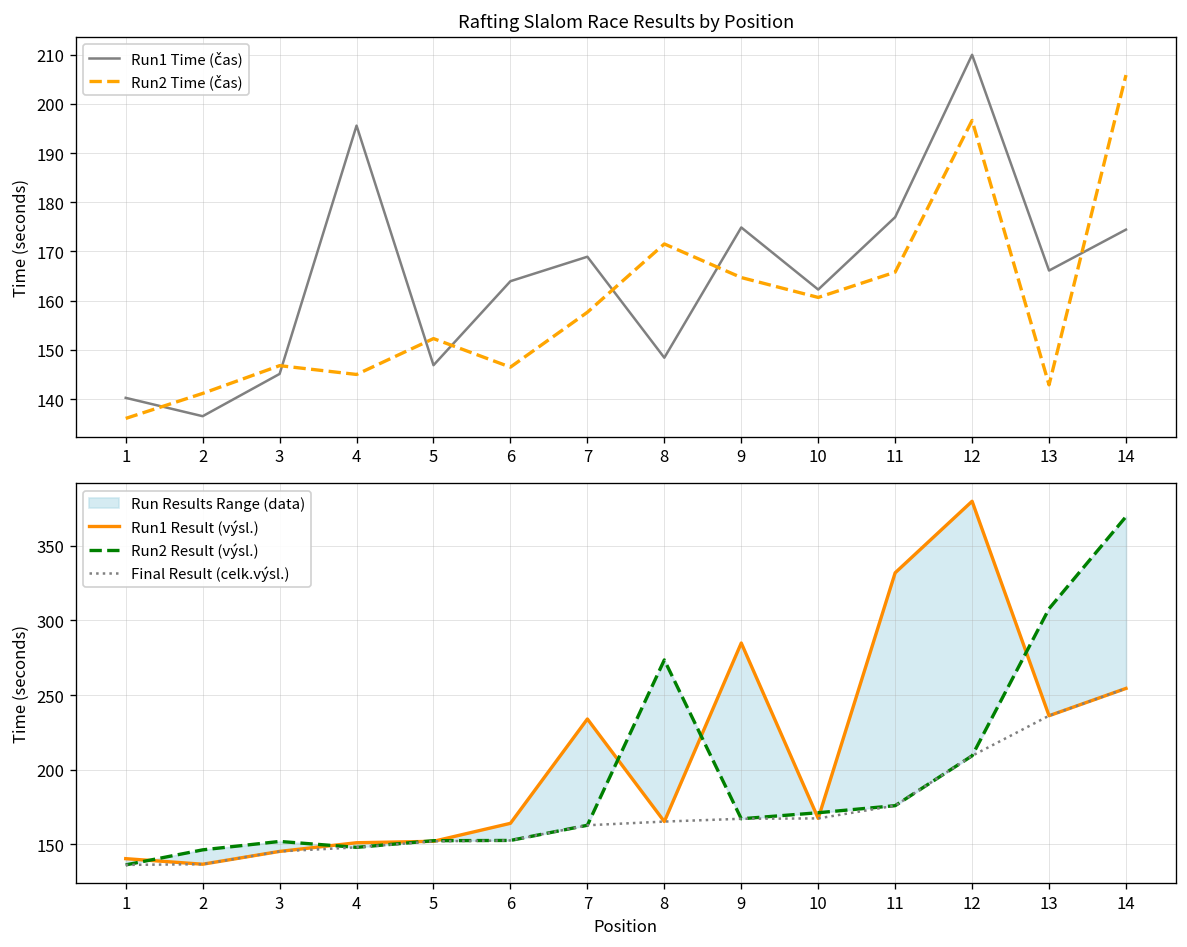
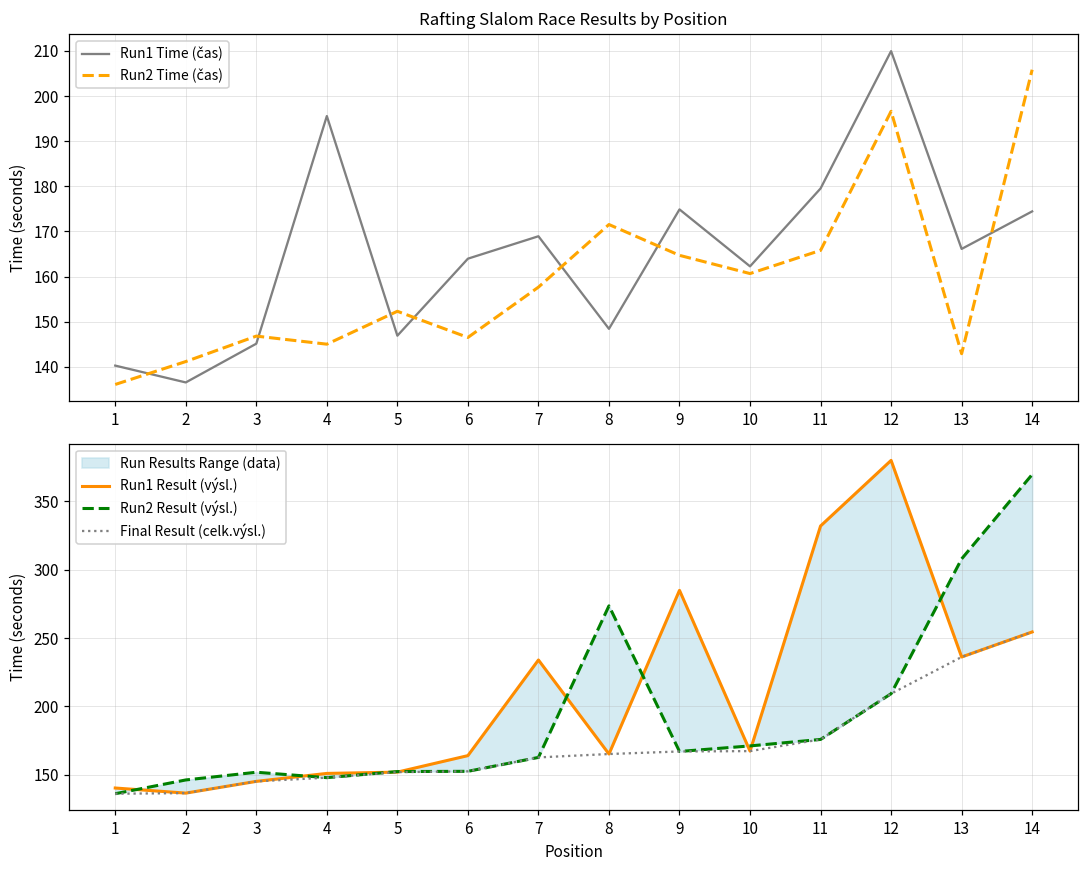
Rafting Slalom Race Results by Position, Run1 Time (čas), 11: 177 -> 180
